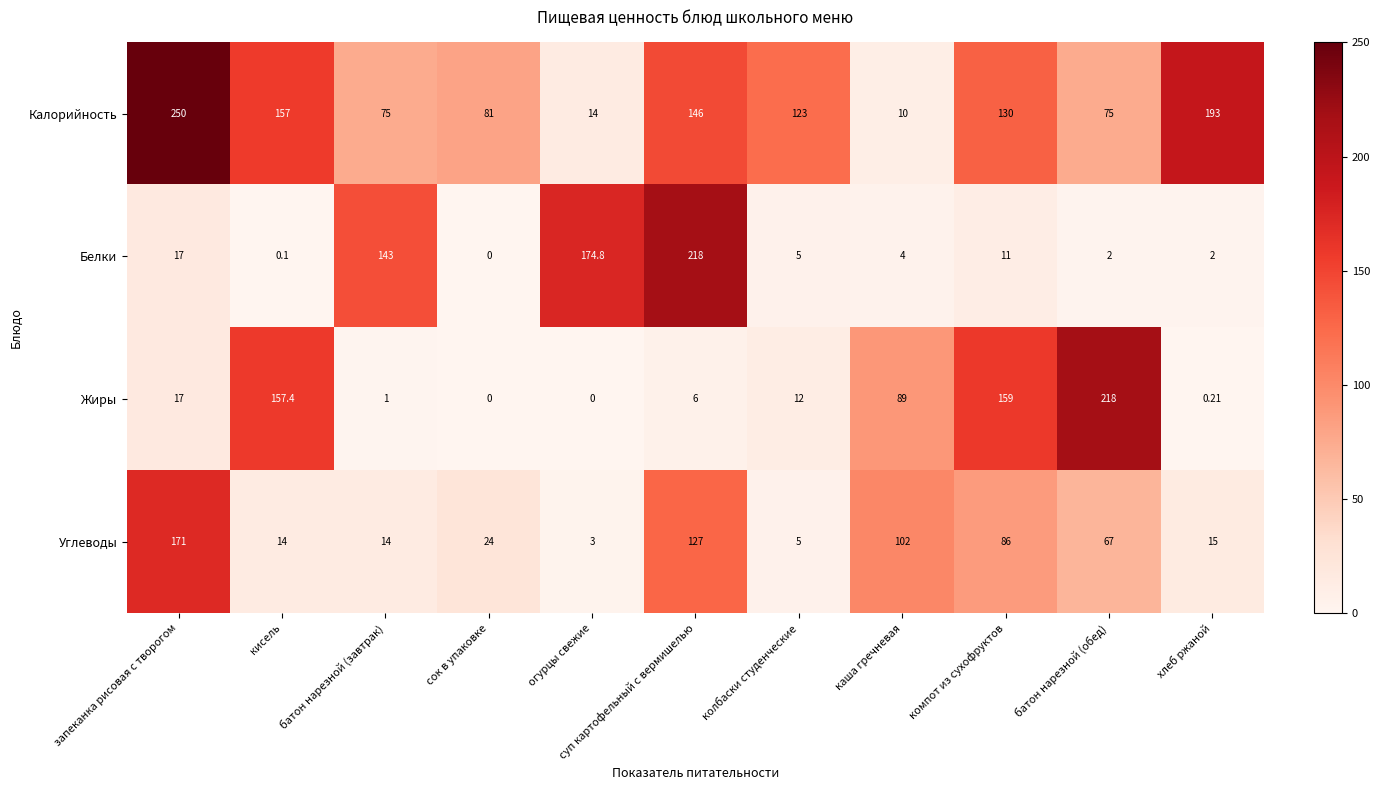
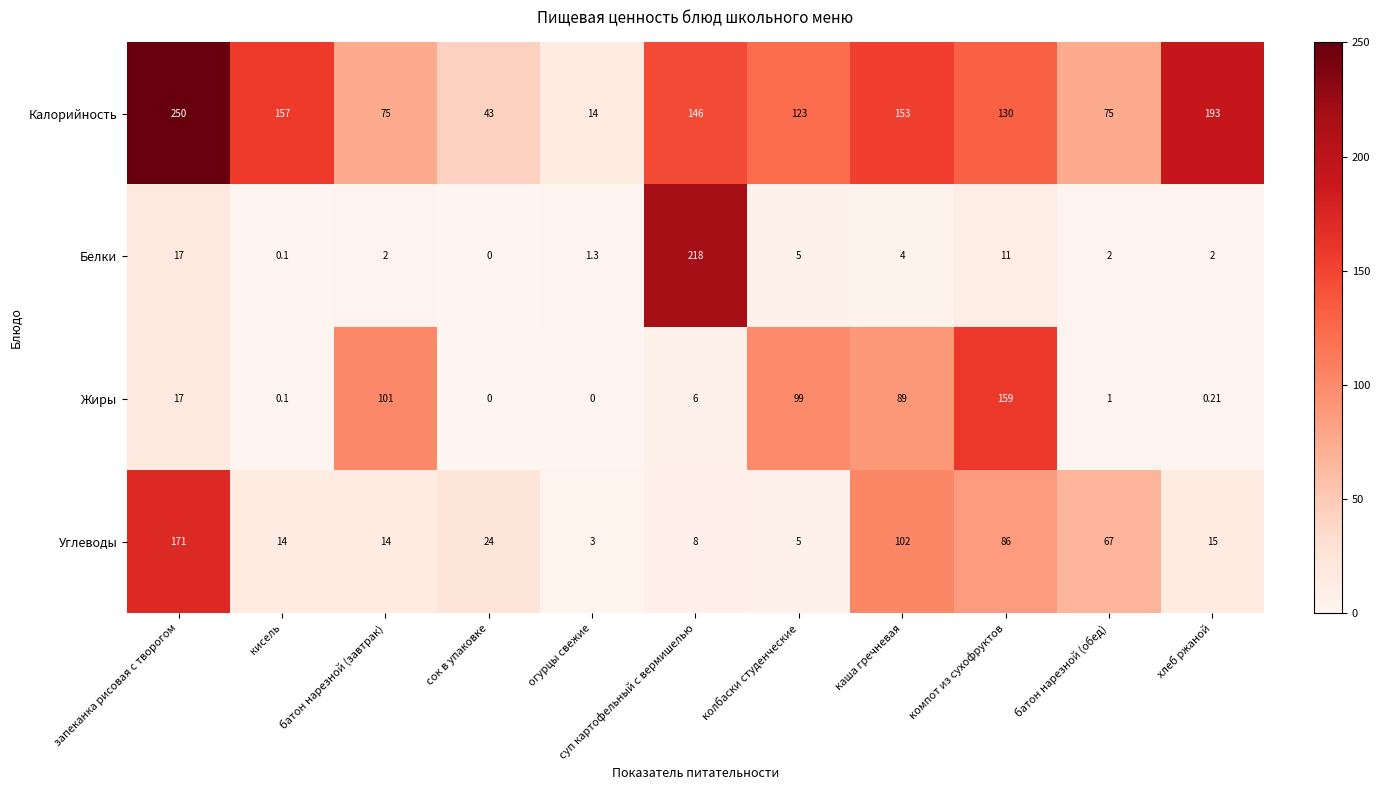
Калорийность, сок в упаковке: 81 -> 43
Калорийность, каша гречневая: 10 -> 153
Белки, батон нарезной (завтрак): 143 -> 2
Белки, огурцы свежие: 174.8 -> 1.3
Жиры, кисель: 157.4 -> 0.1
Жиры, батон нарезной (завтрак): 1 -> 101
Жиры, колбаски студенческие: 12 -> 99
Жиры, батон нарезной (обед): 218 -> 1
Углеводы, суп картофельный с вермишелью: 127 -> 8
